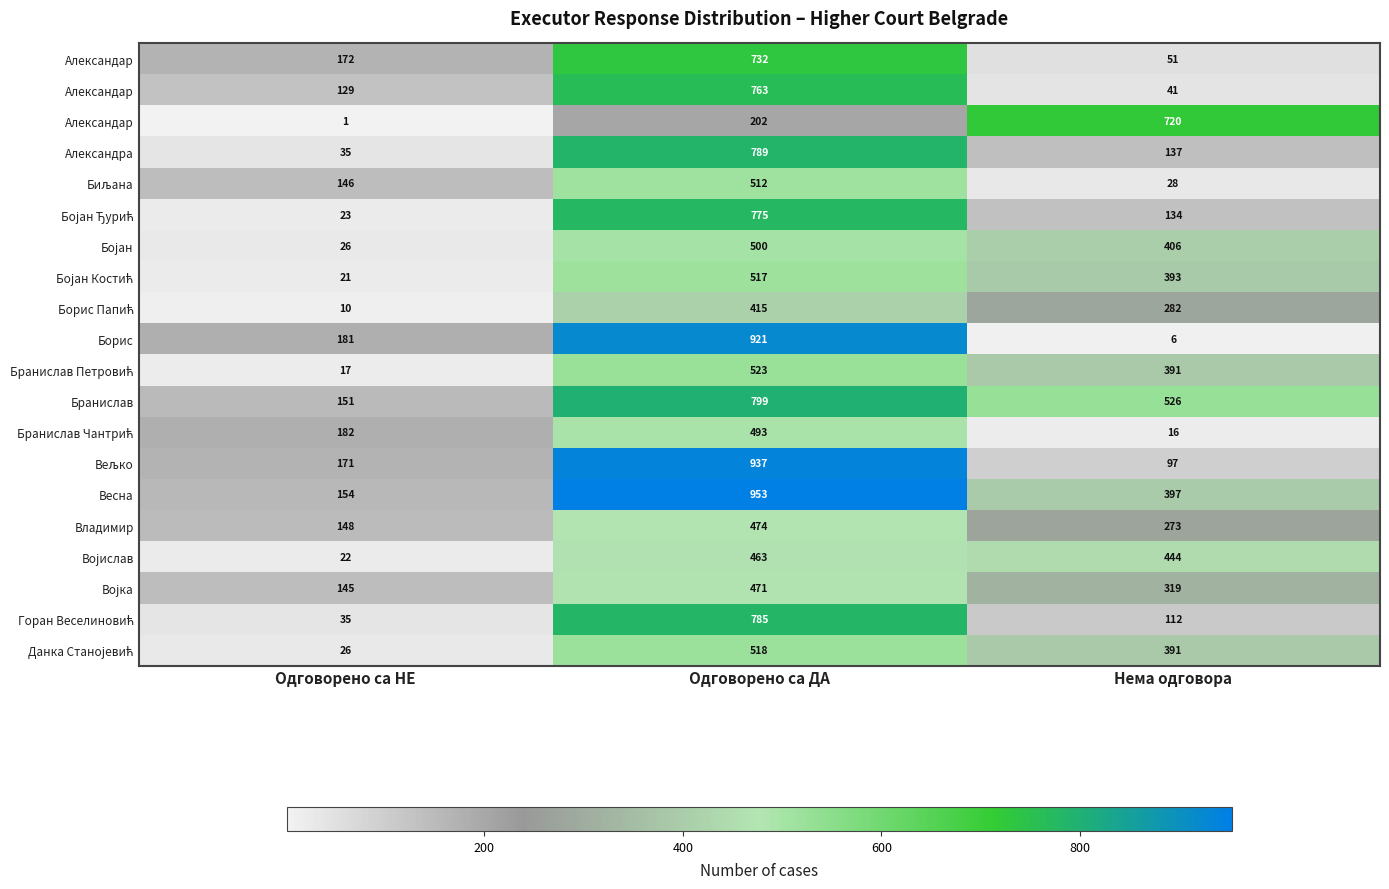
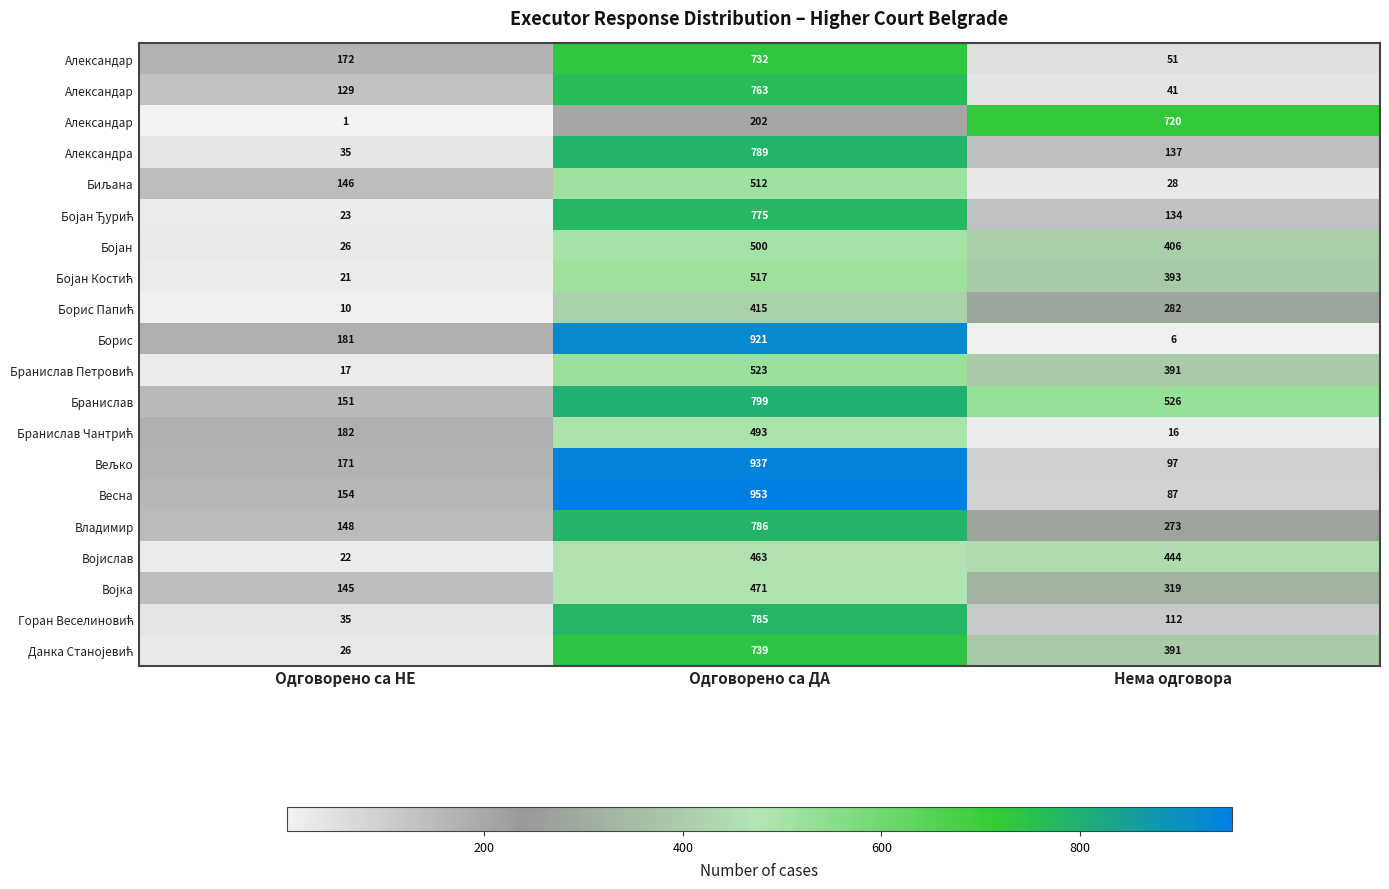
Весна, Нема одговора: 397 -> 87
Владимир, Одговорено са ДА: 474 -> 786
Данка Станојевић, Одговорено са ДА: 518 -> 739
